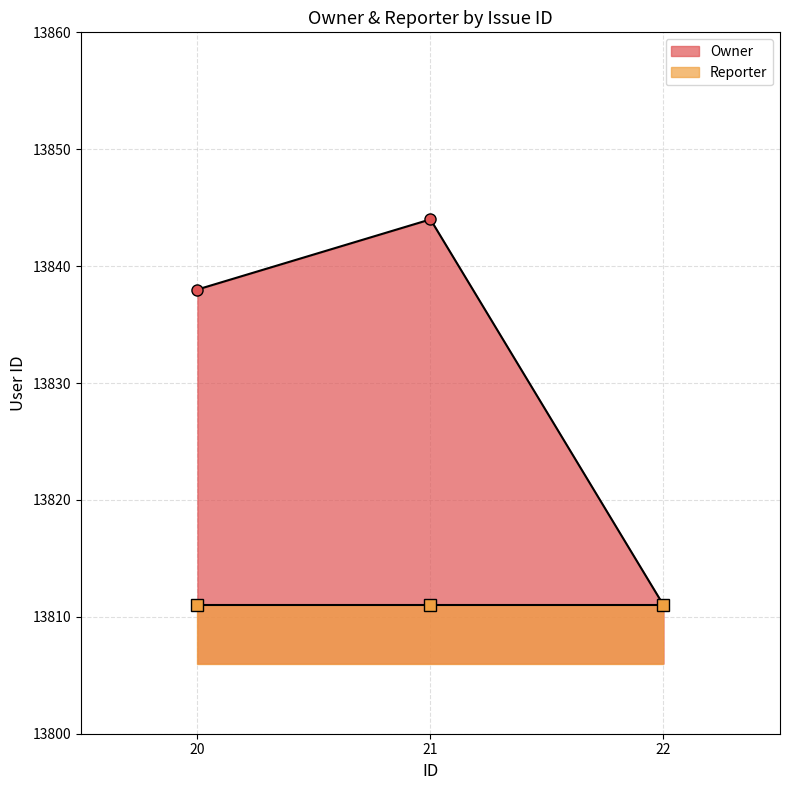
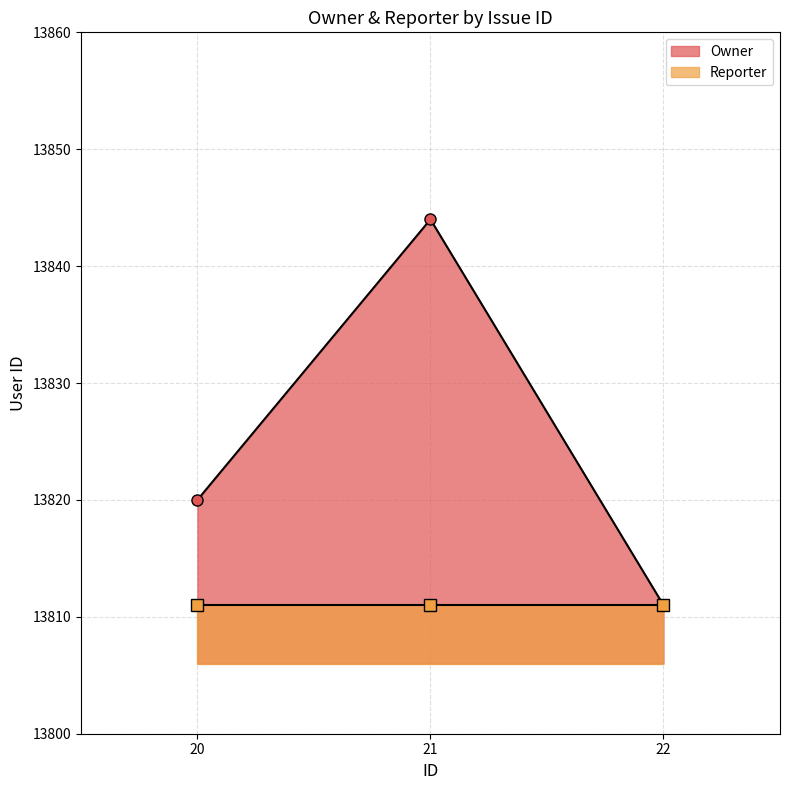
Owner, 20: 13838 -> 13820
